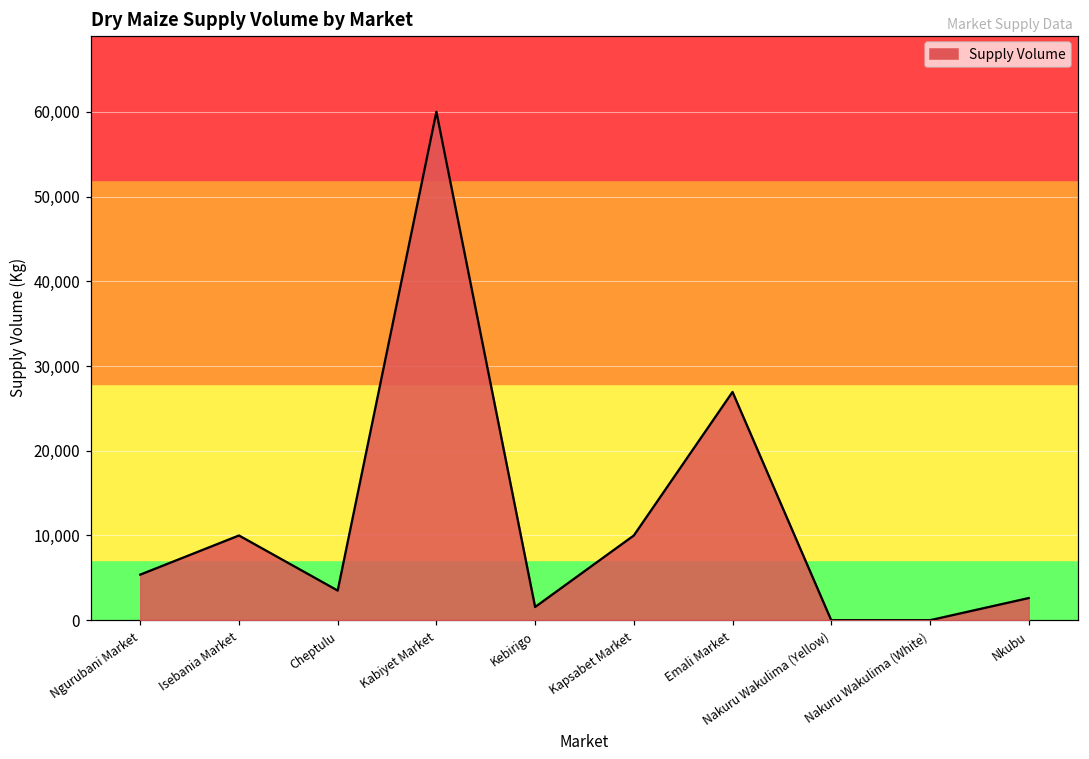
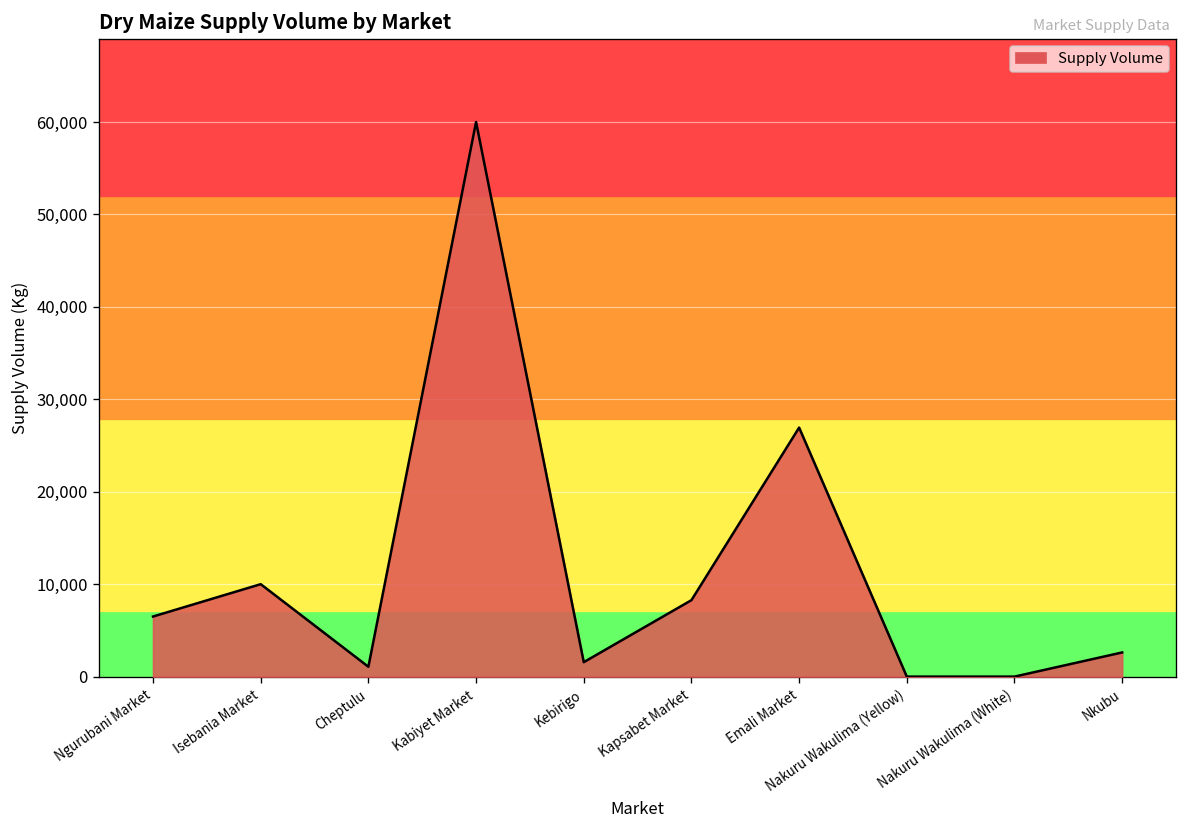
Ngurubani Market: 5,000 -> 7,000
Cheptulu: 4,000 -> 1,000
Kapsabet Market: 10,000 -> 8,000
